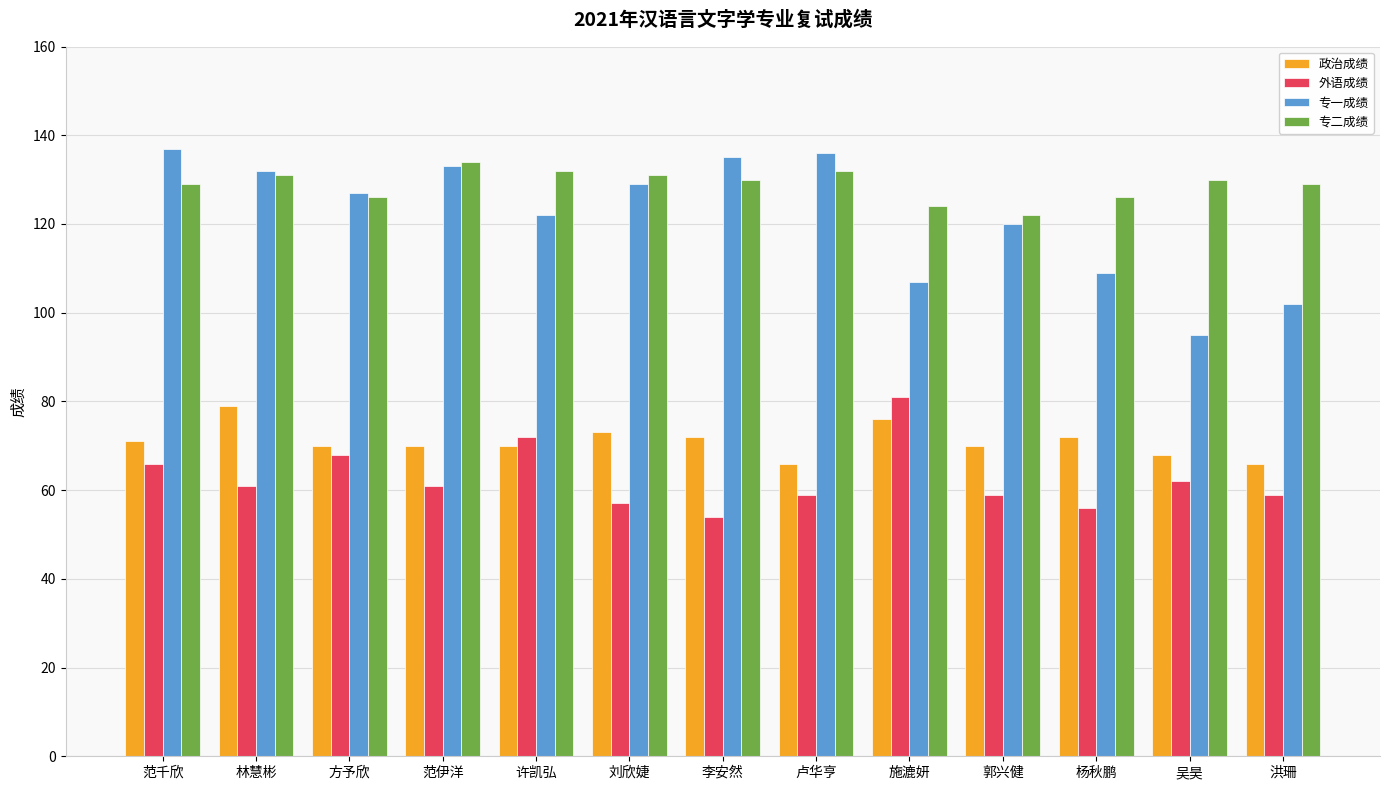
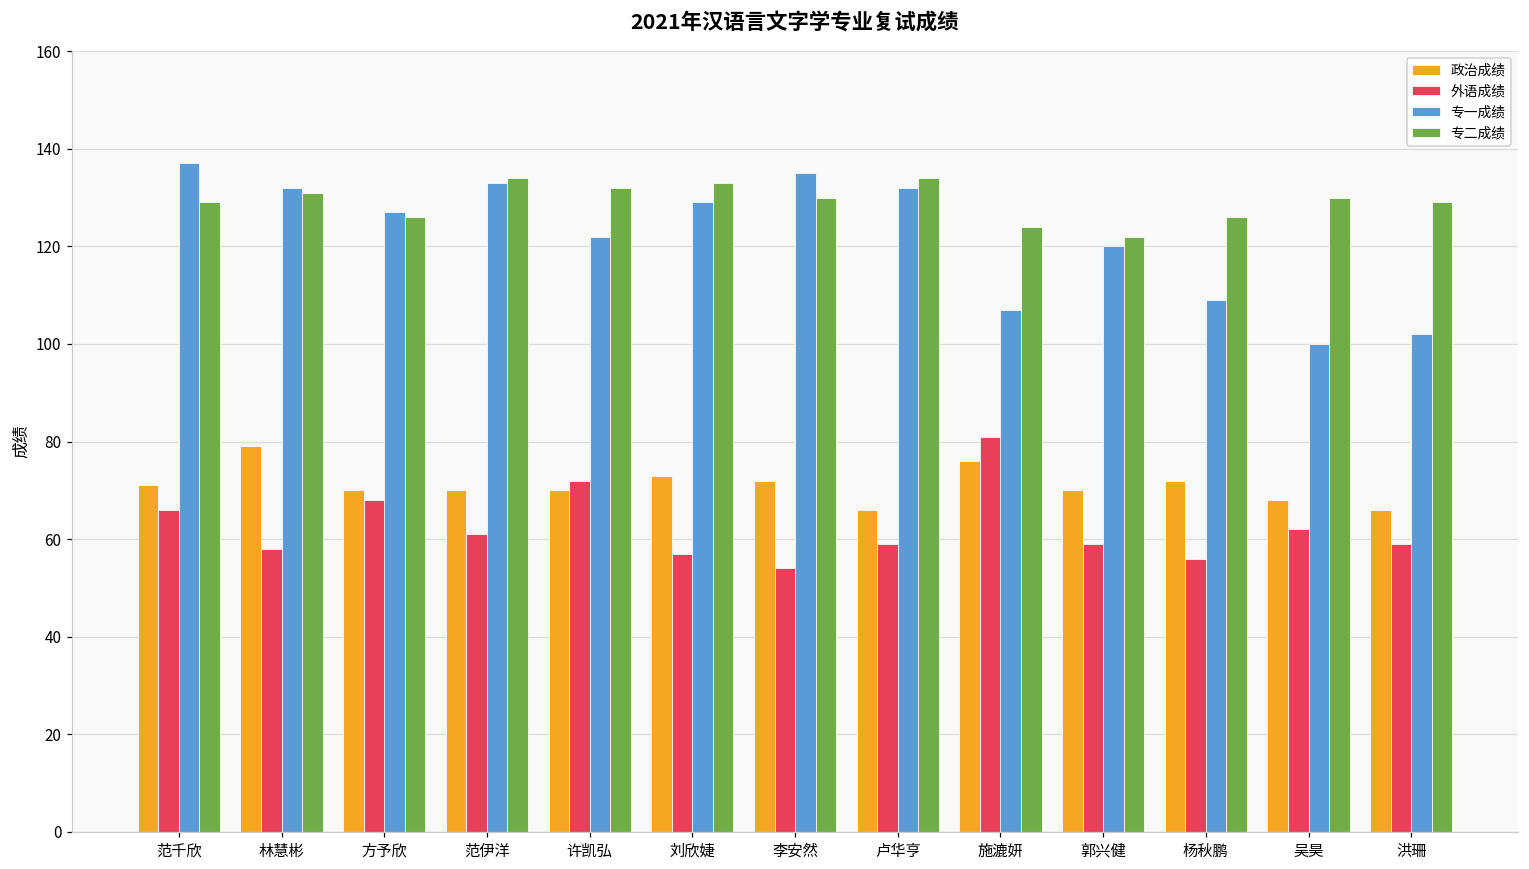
外语成绩, 林慧彬: 61 -> 58
专二成绩, 刘欣婕: 131 -> 133
专一成绩, 卢华亨: 136 -> 132
专二成绩, 卢华亨: 132 -> 134
专一成绩, 吴昊: 95 -> 100
